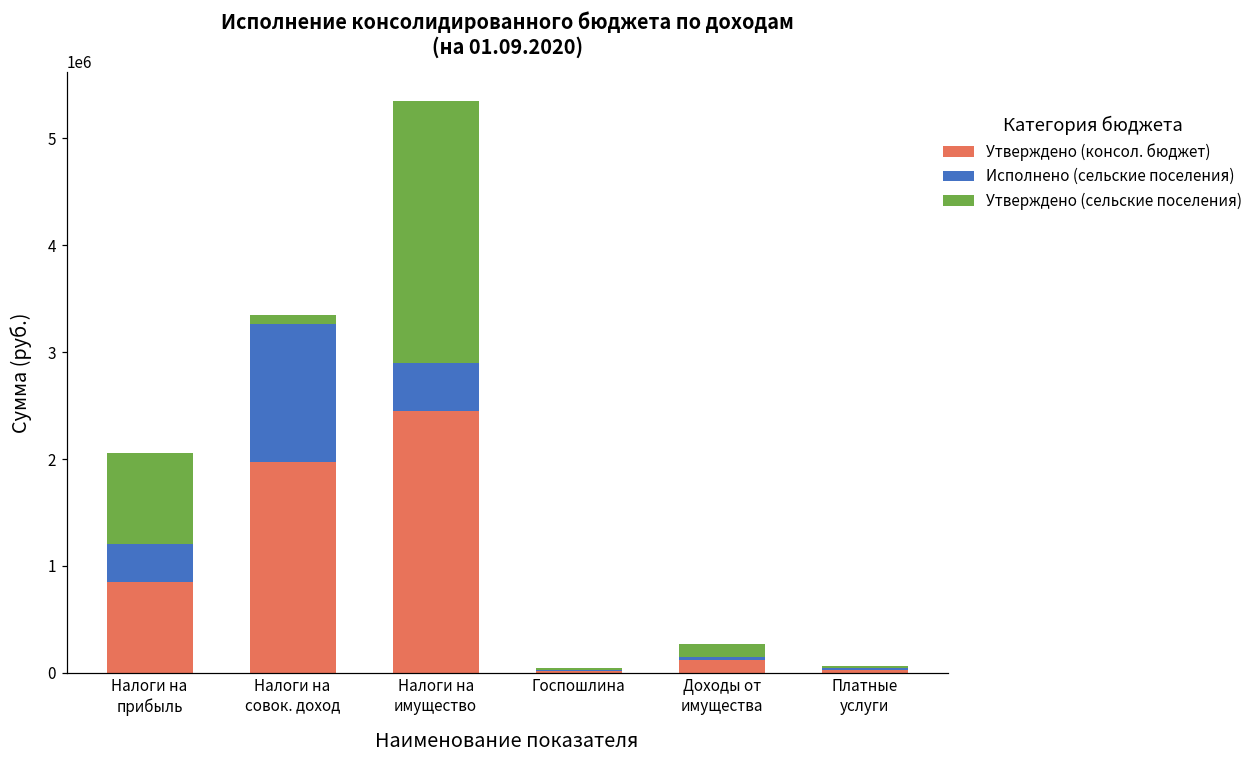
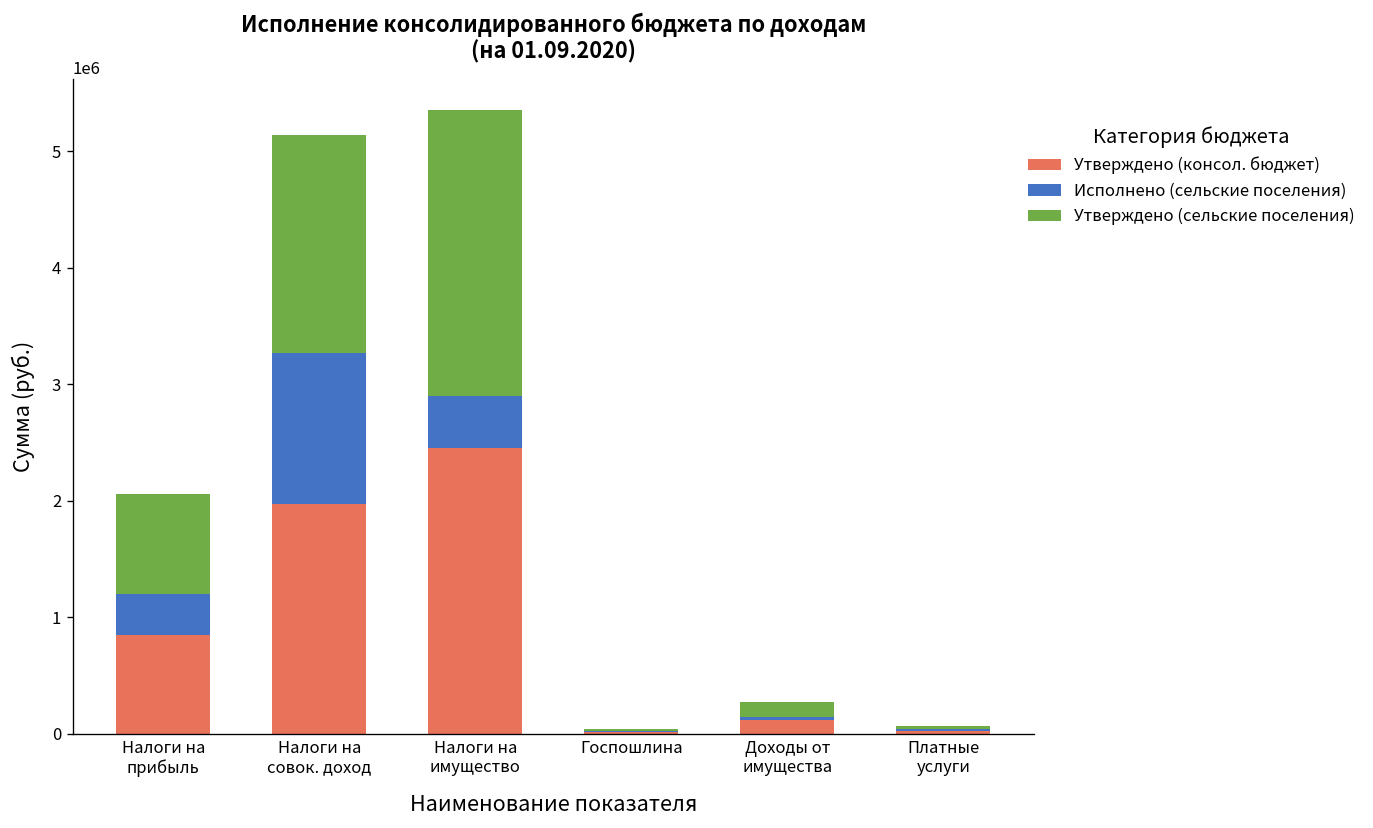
Утверждено (сельские поселения), Налоги на совок. доход: 100000 -> 1900000
